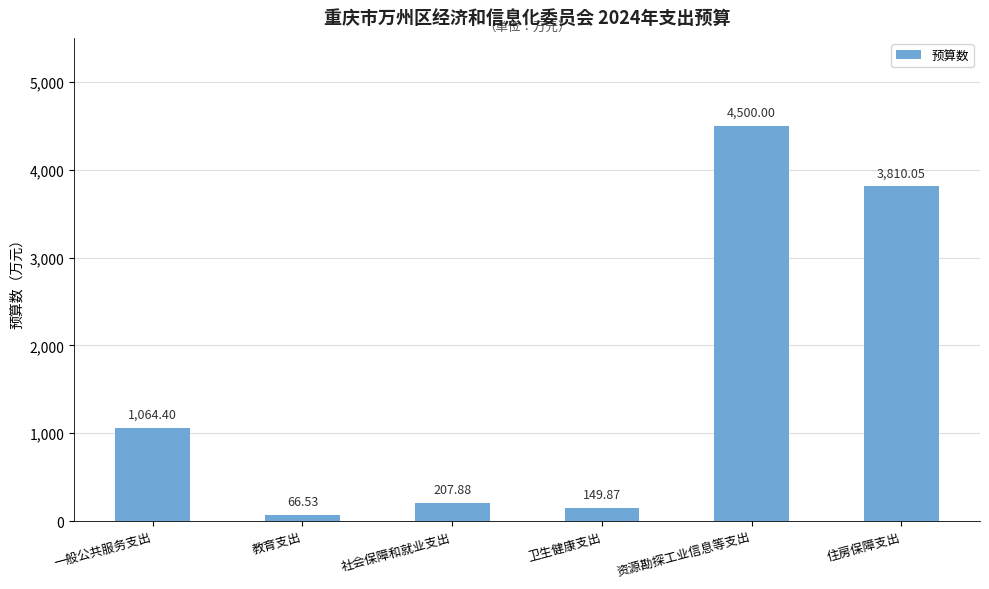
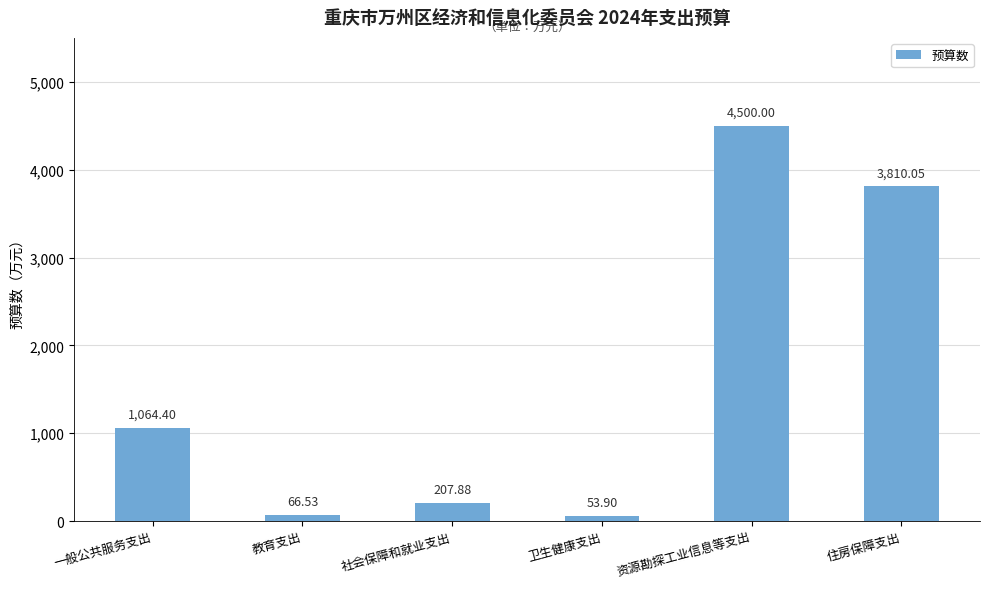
卫生健康支出: 149.87 -> 53.90
